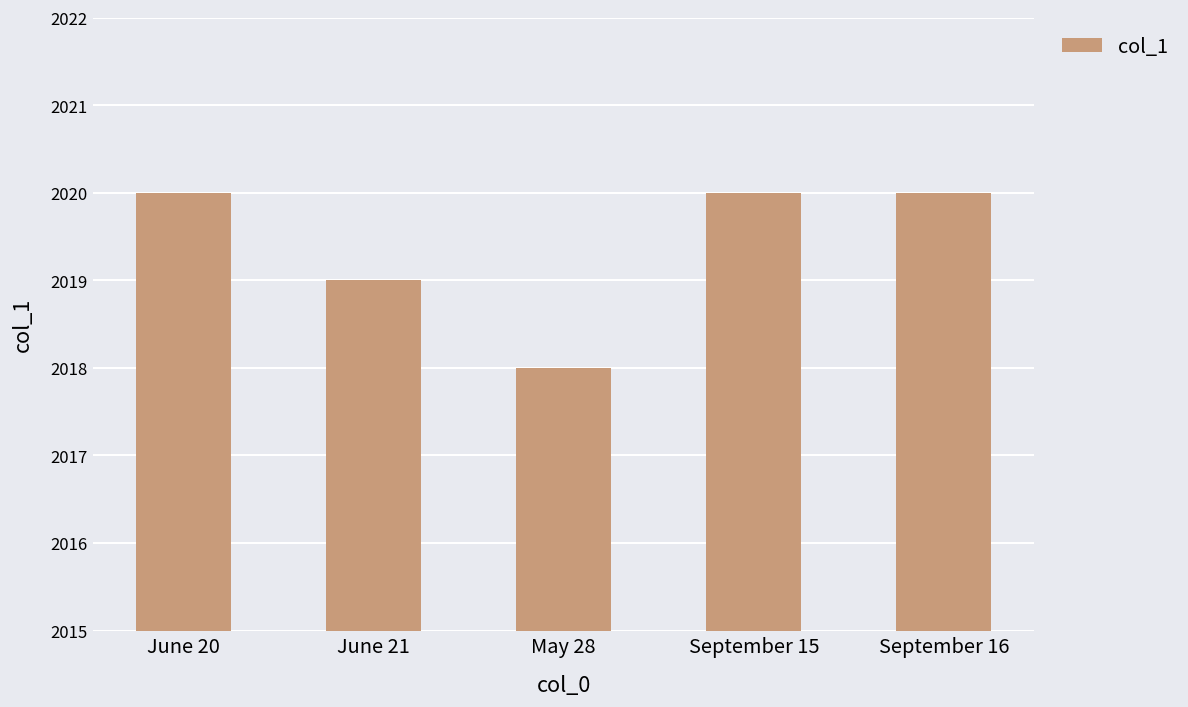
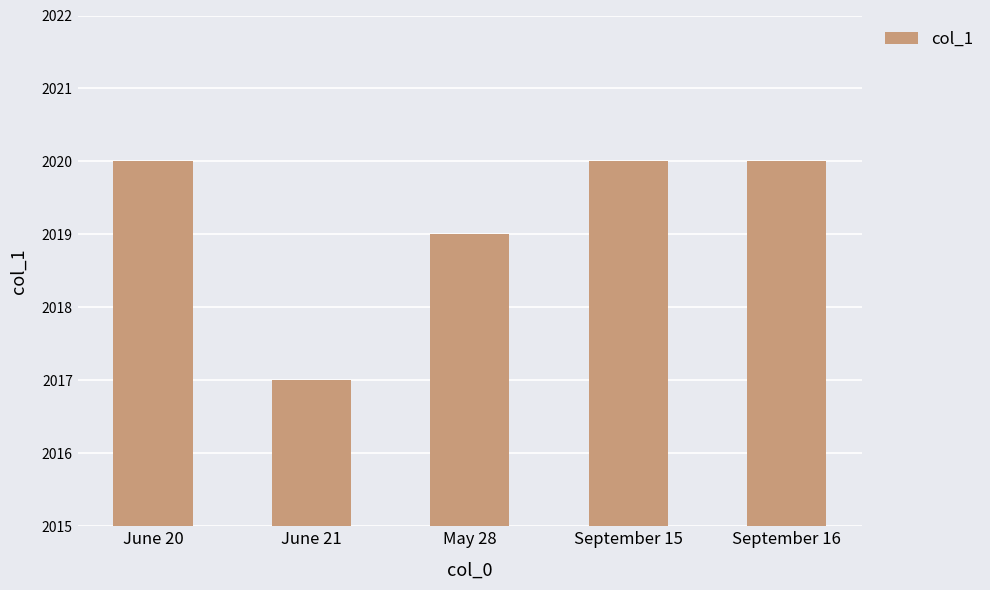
June 21: 2019 -> 2017
May 28: 2018 -> 2019
